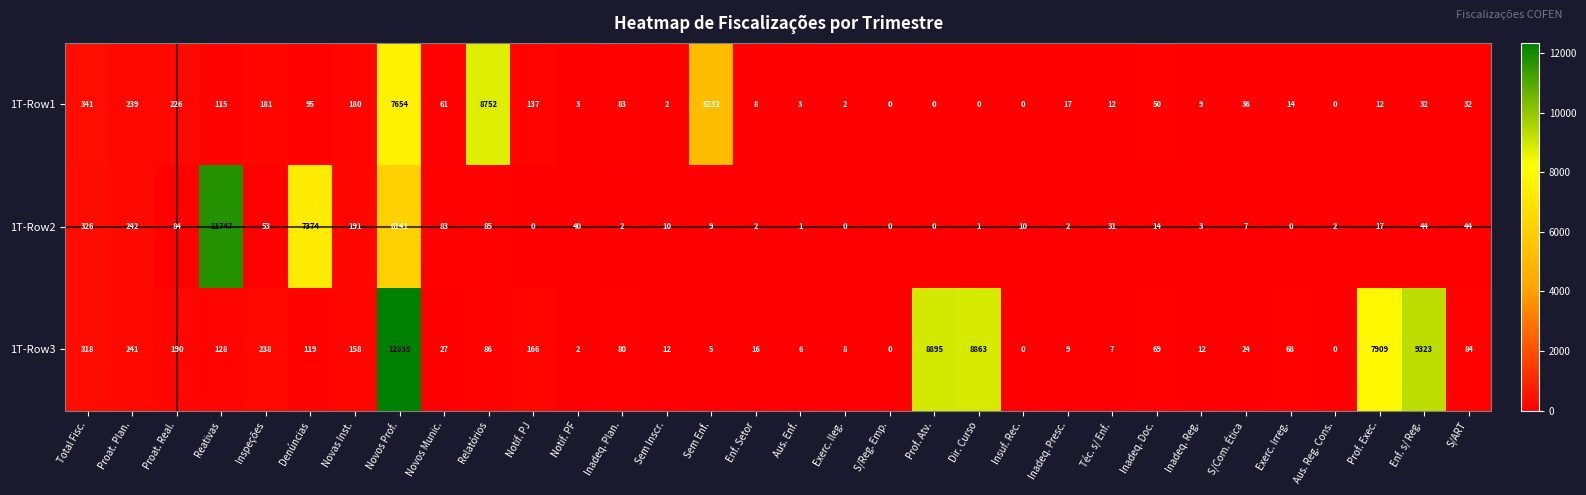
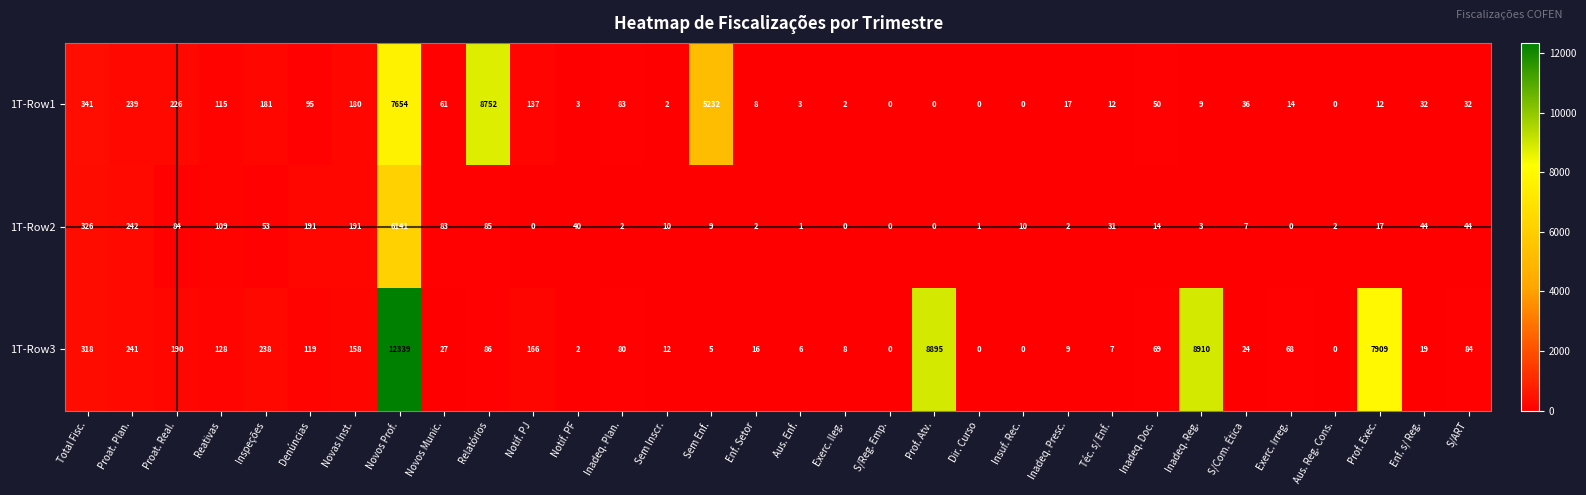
1T-Row2, Reativas: 11747 -> 109
1T-Row2, Denúncias: 7374 -> 191
1T-Row3, Dir. Curso: 8863 -> 0
1T-Row3, Inadeq. Reg.: 12 -> 8910
1T-Row3, Enf. s/ Reg.: 9323 -> 19
